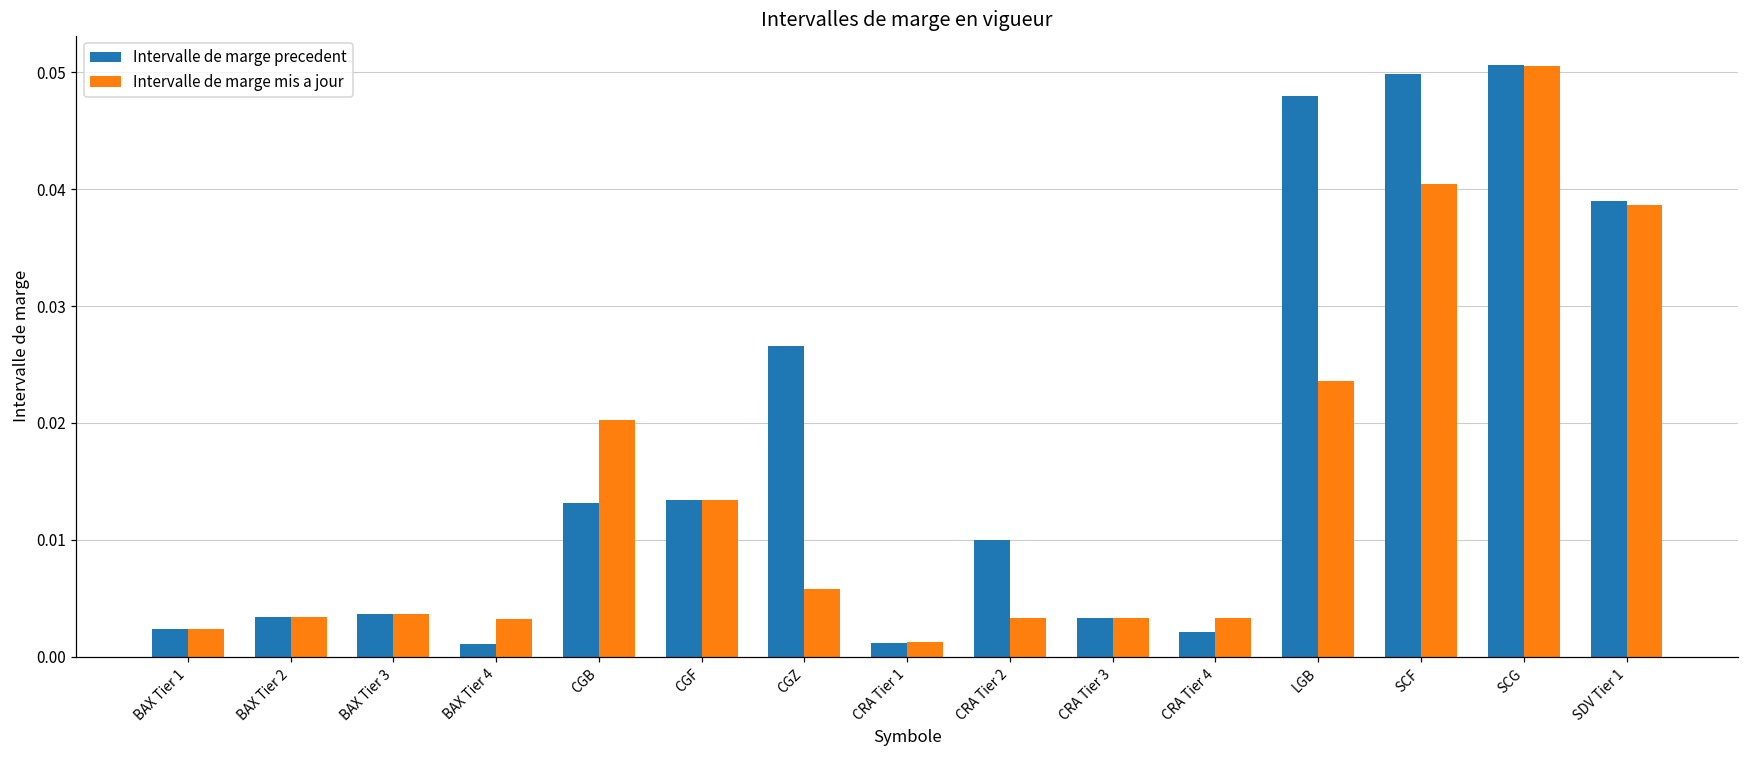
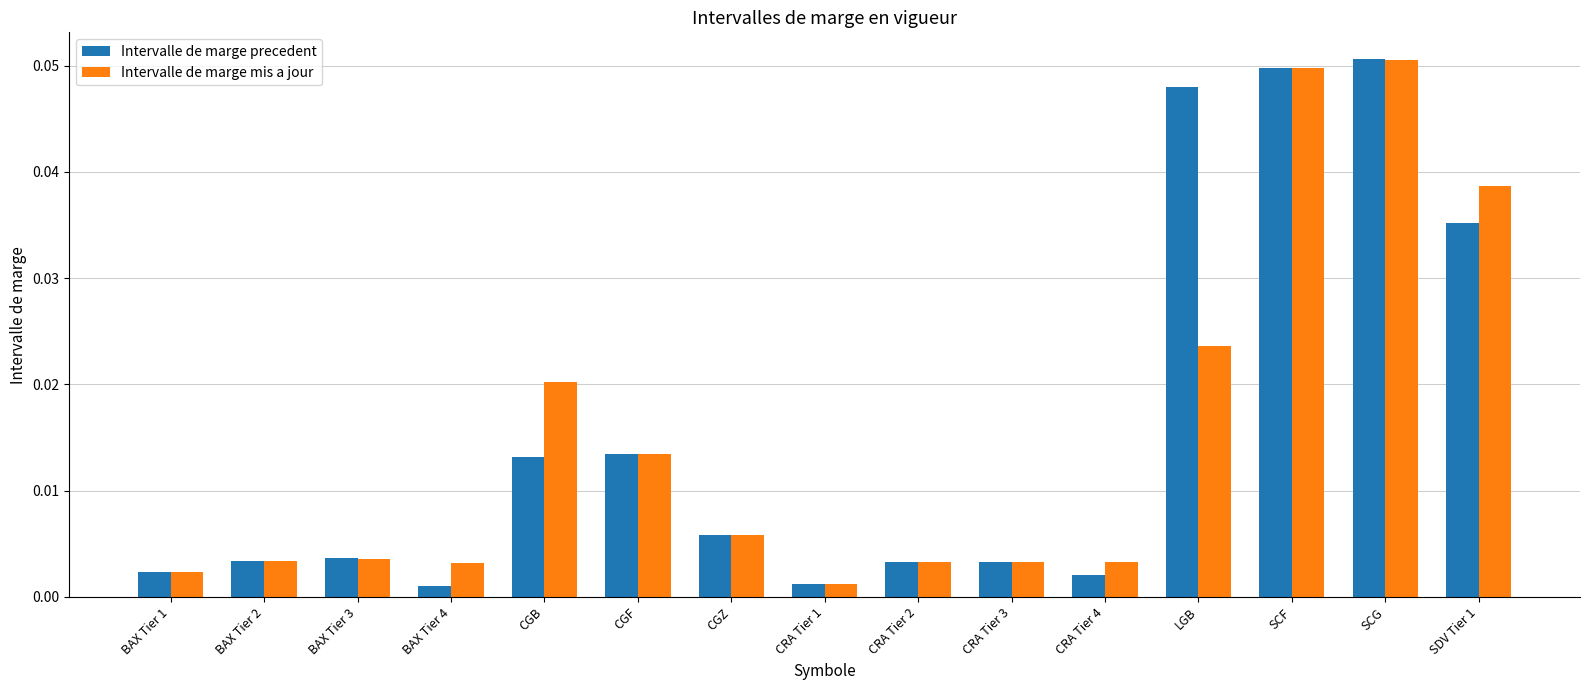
Intervalle de marge precedent, CGZ: 0.0266 -> 0.0058
Intervalle de marge precedent, CRA Tier 2: 0.0100 -> 0.0033
Intervalle de marge mis a jour, SCF: 0.0404 -> 0.0498
Intervalle de marge precedent, SDV Tier 1: 0.0390 -> 0.0352
